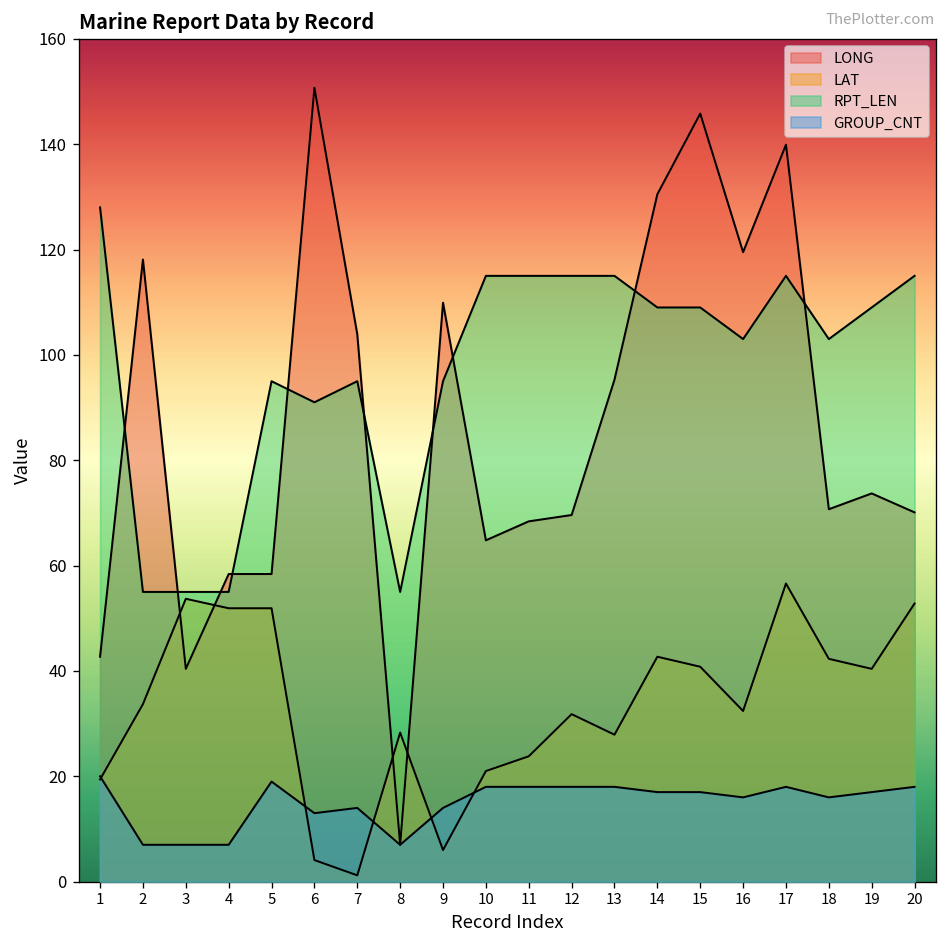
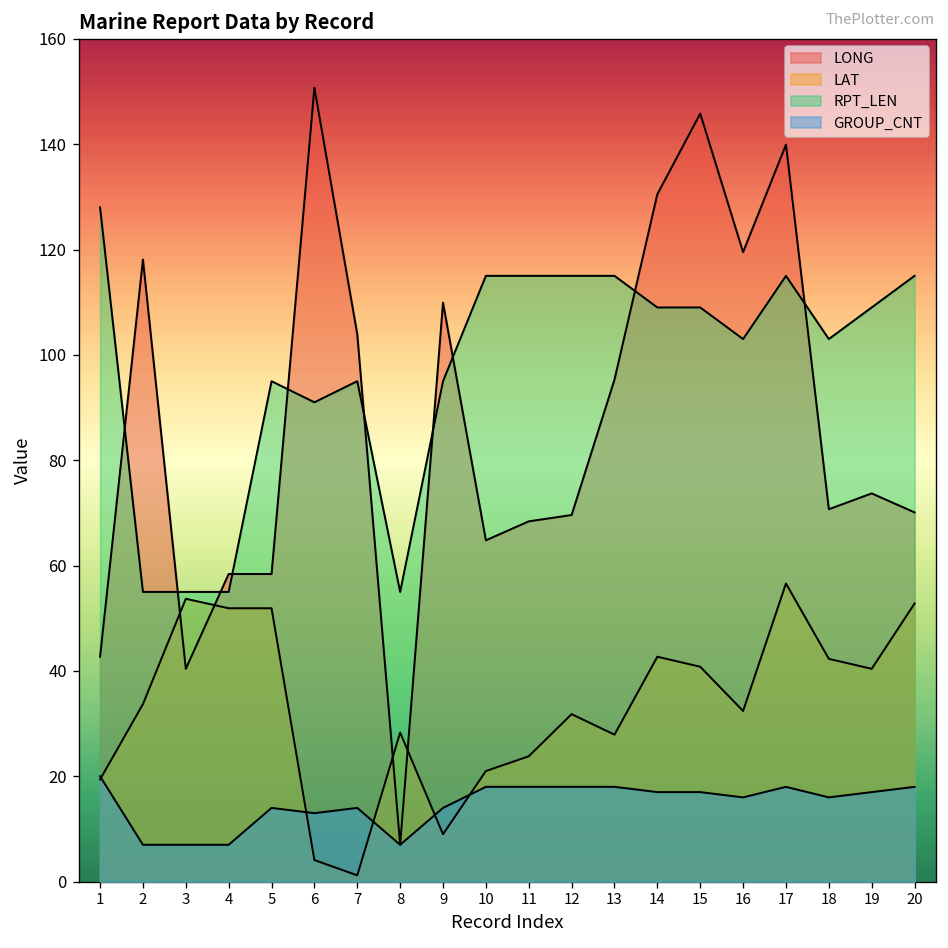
GROUP_CNT, 5: 19 -> 14
LAT, 9: 6 -> 9
